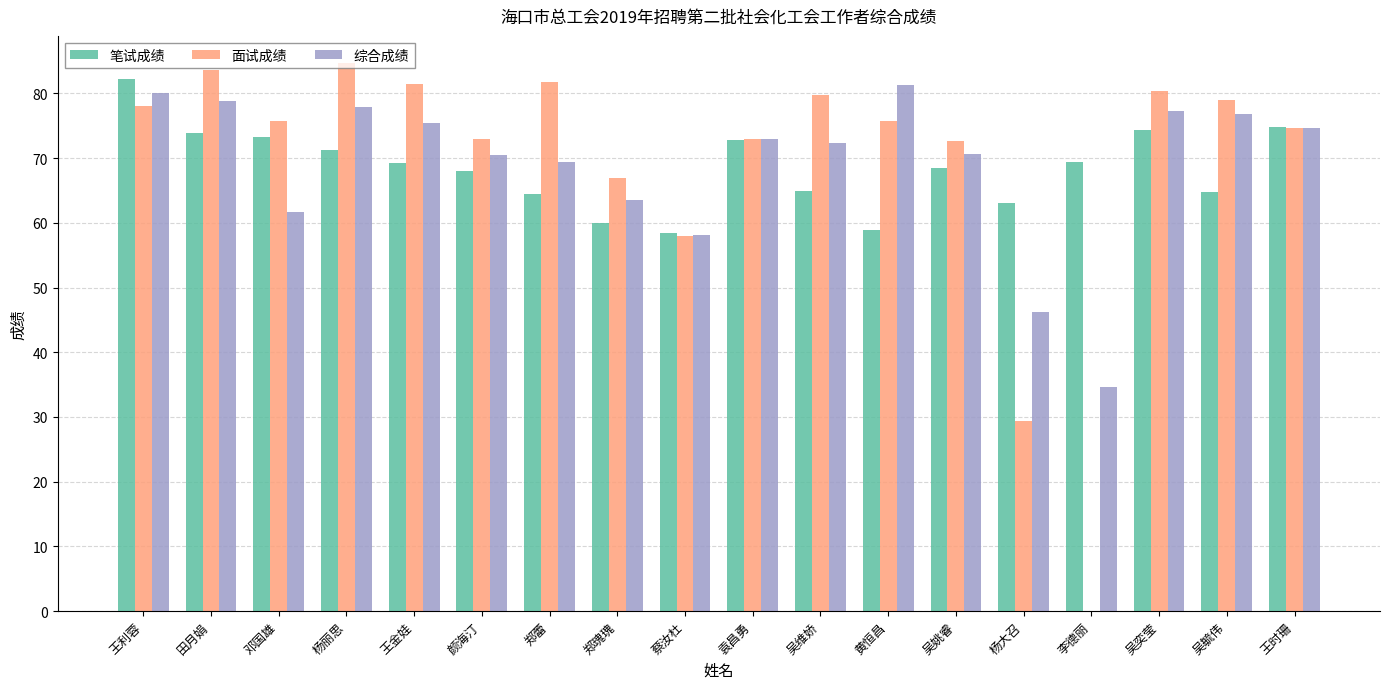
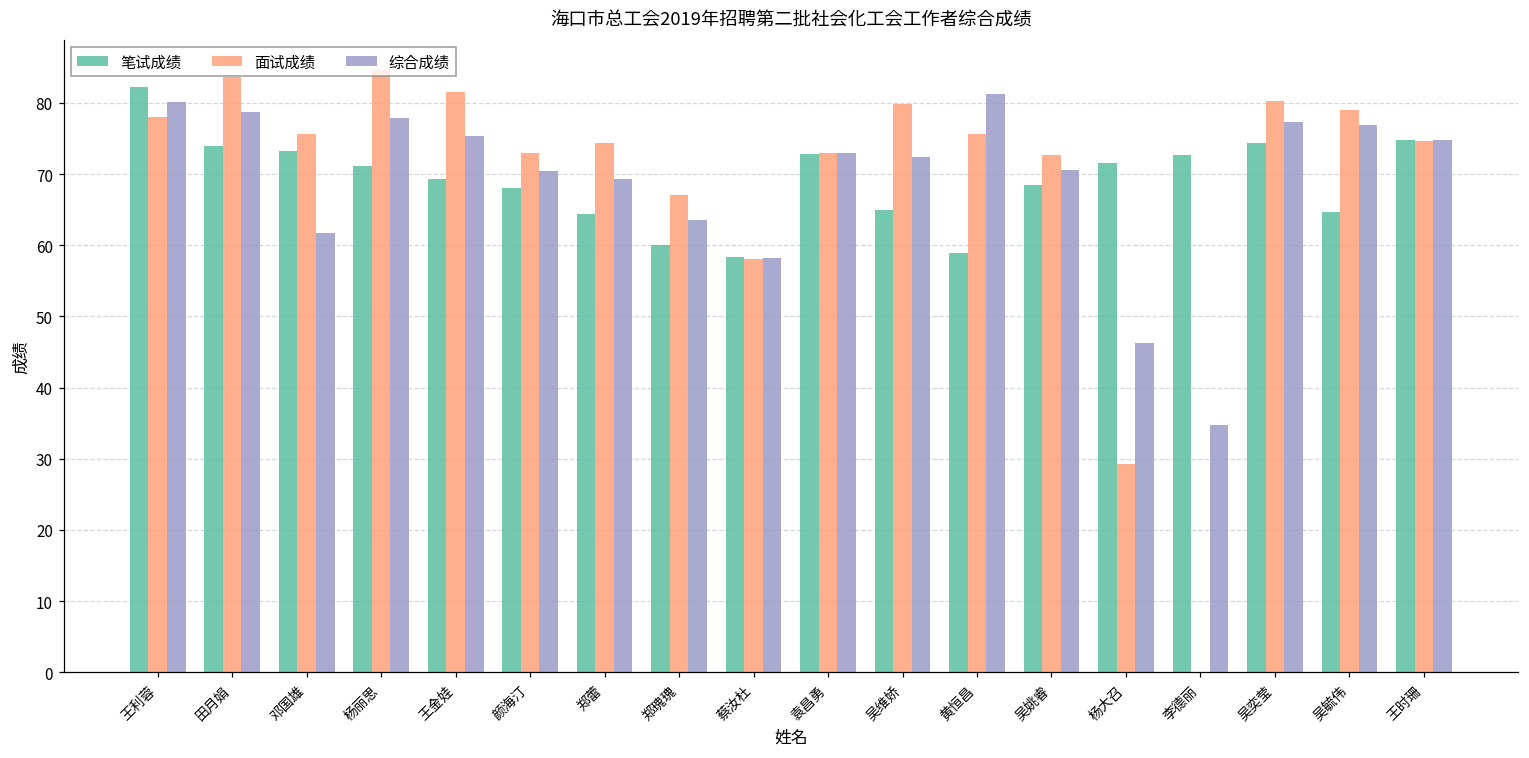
面试成绩, 郑蕾: 82 -> 74
笔试成绩, 杨大召: 63 -> 72
笔试成绩, 李德丽: 69 -> 73
